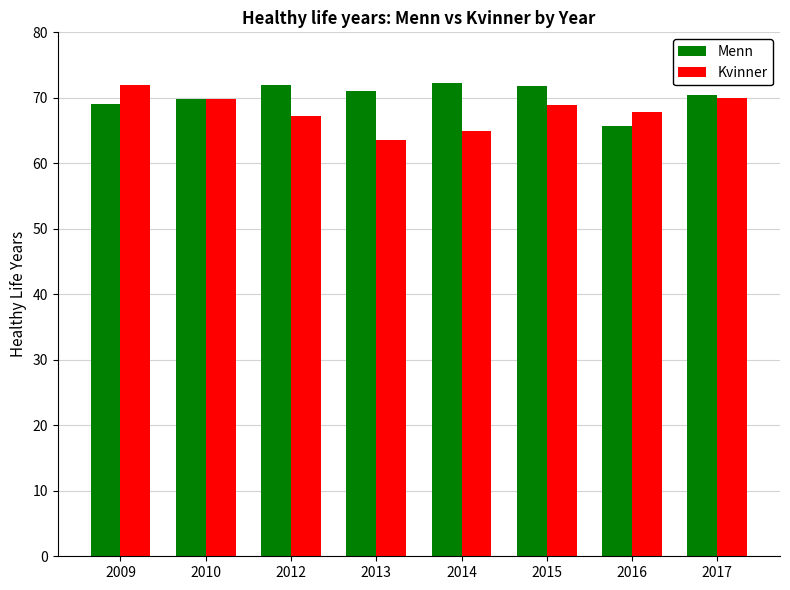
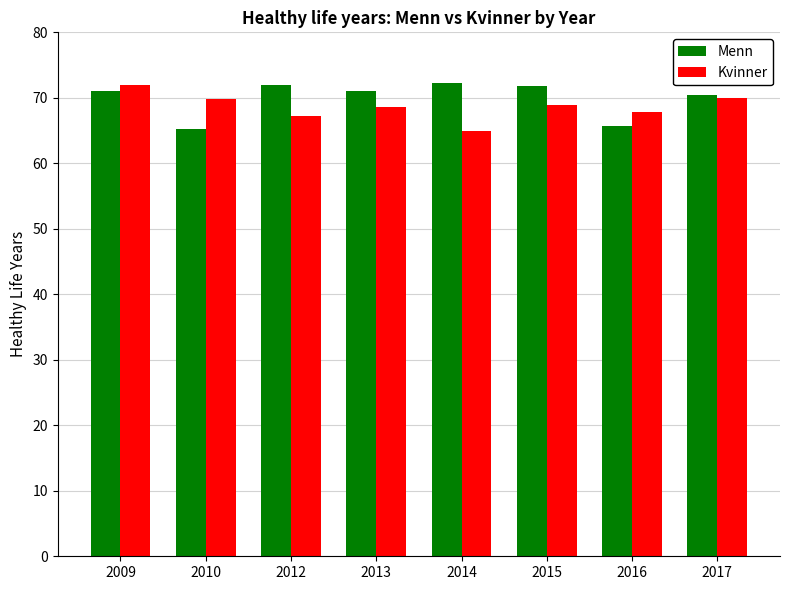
Menn, 2009: 69 -> 71
Menn, 2010: 70 -> 65
Kvinner, 2013: 64 -> 69
